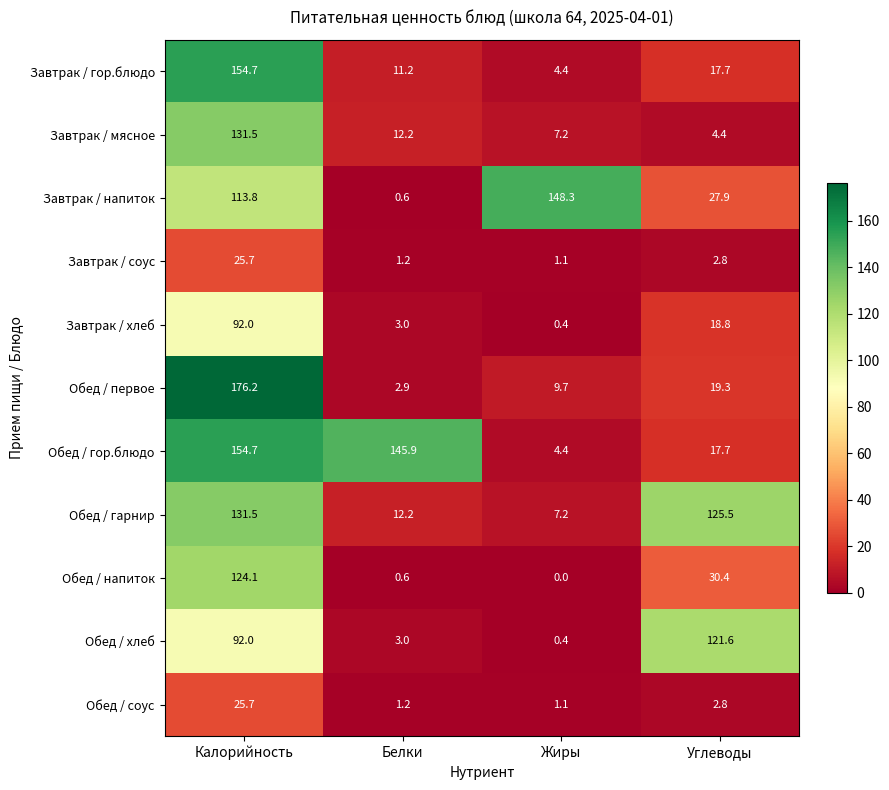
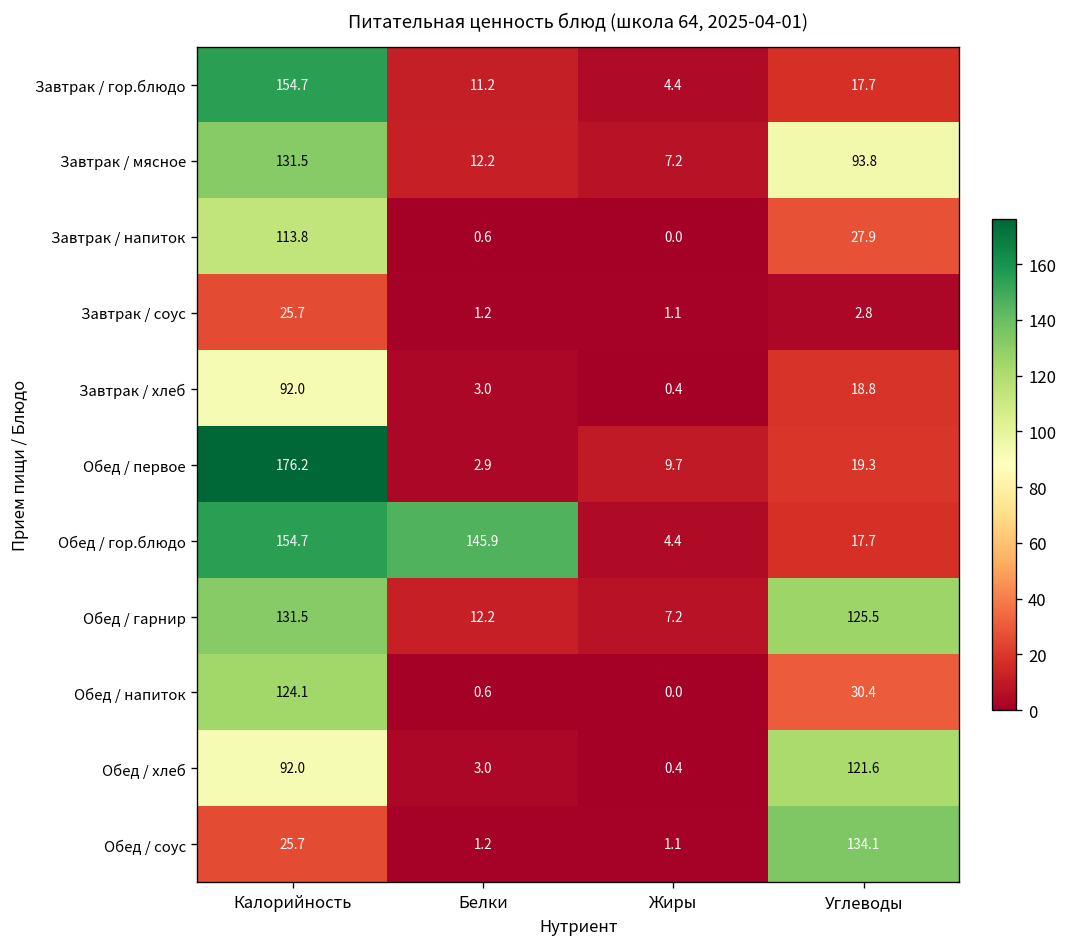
Завтрак / мясное, Углеводы: 4.4 -> 93.8
Завтрак / напиток, Жиры: 148.3 -> 0.0
Обед / соус, Углеводы: 2.8 -> 134.1
